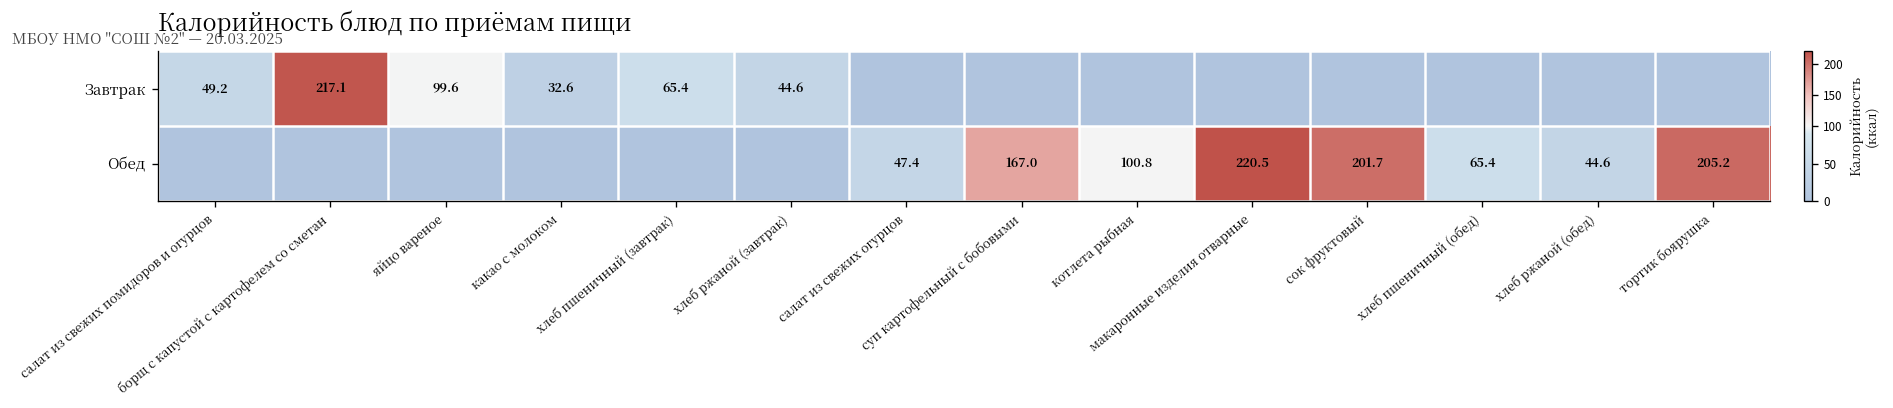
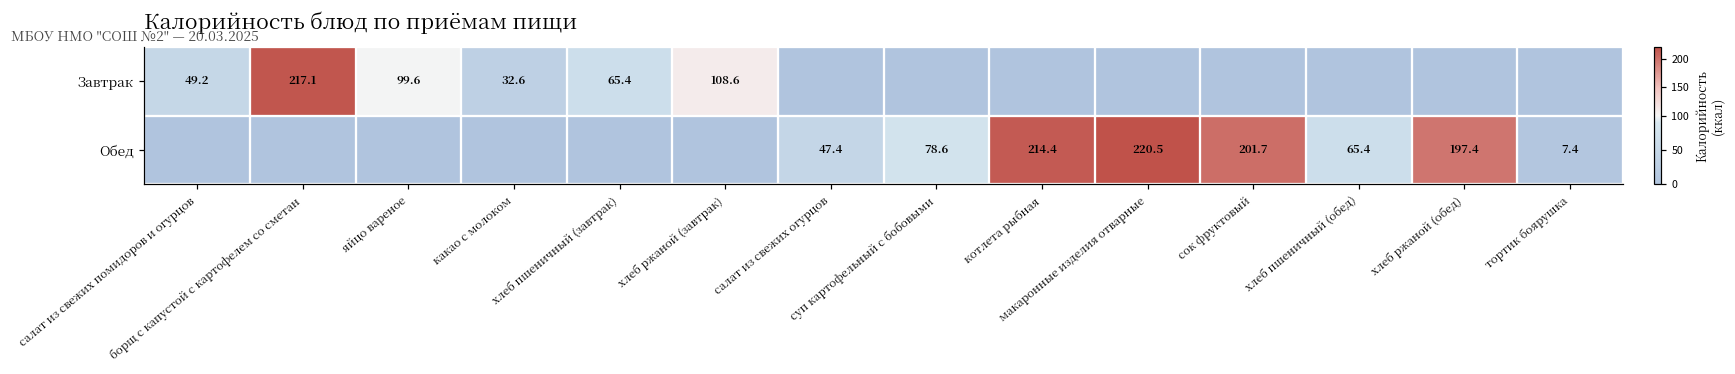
Завтрак, хлеб ржаной (завтрак): 44.6 -> 108.6
Обед, суп картофельный с бобовыми: 167.0 -> 78.6
Обед, котлета рыбная: 100.8 -> 214.4
Обед, хлеб ржаной (обед): 44.6 -> 197.4
Обед, тортик боярушка: 205.2 -> 7.4
